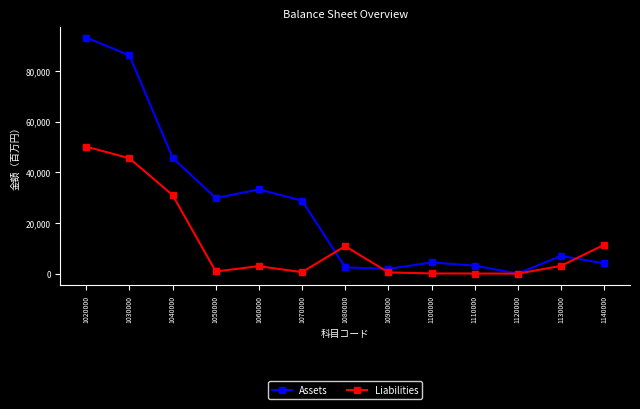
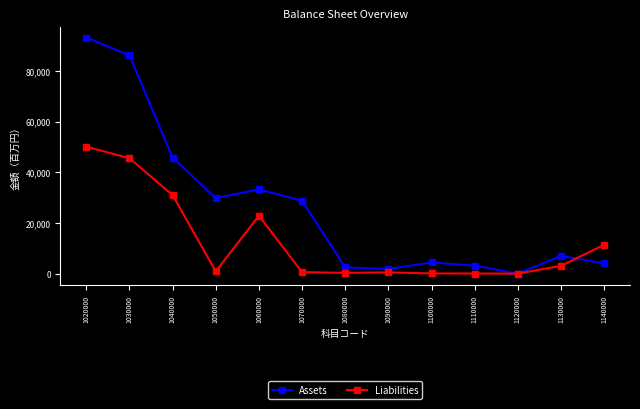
Liabilities, 1060000: 3,000 -> 23,000
Liabilities, 1080000: 11,000 -> 0
